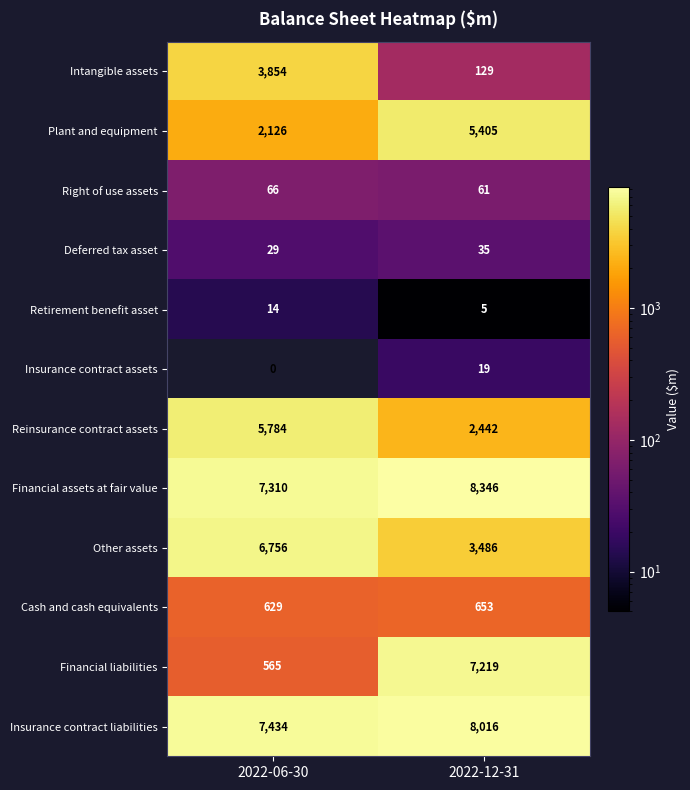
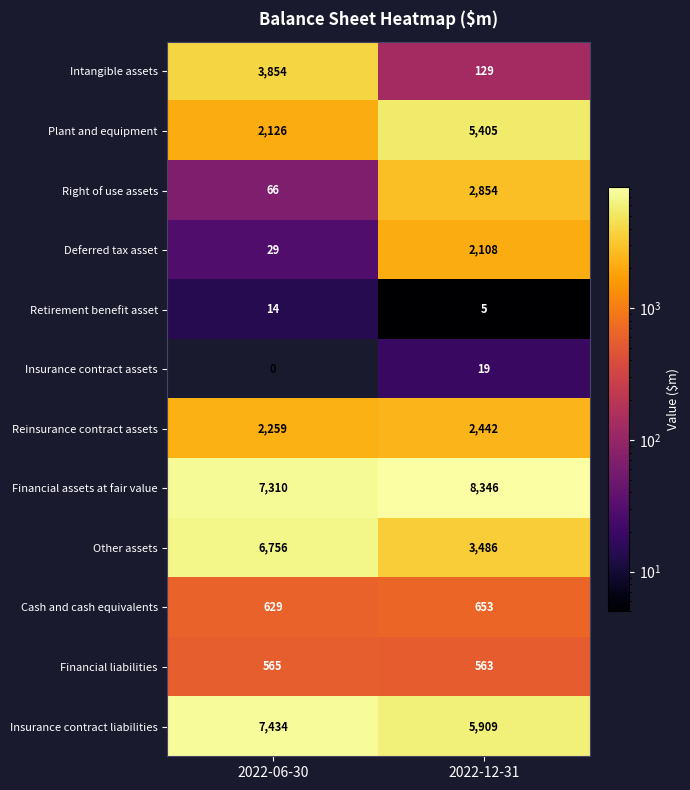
Right of use assets, 2022-12-31: 61 -> 2,854
Deferred tax asset, 2022-12-31: 35 -> 2,108
Reinsurance contract assets, 2022-06-30: 5,784 -> 2,259
Financial liabilities, 2022-12-31: 7,219 -> 563
Insurance contract liabilities, 2022-12-31: 8,016 -> 5,909
